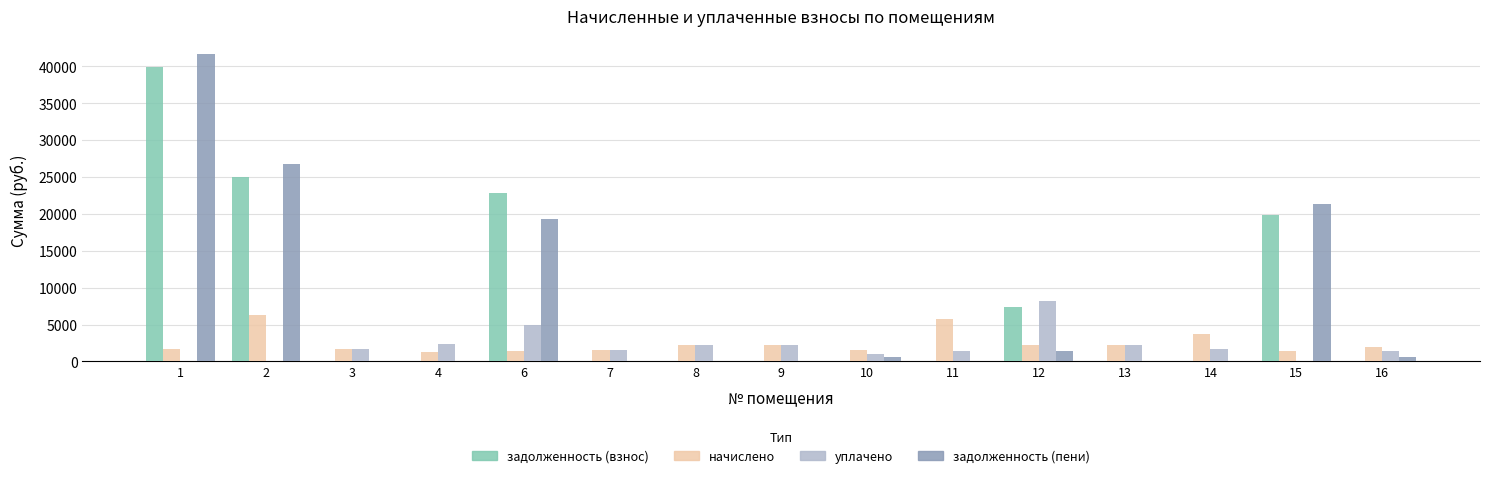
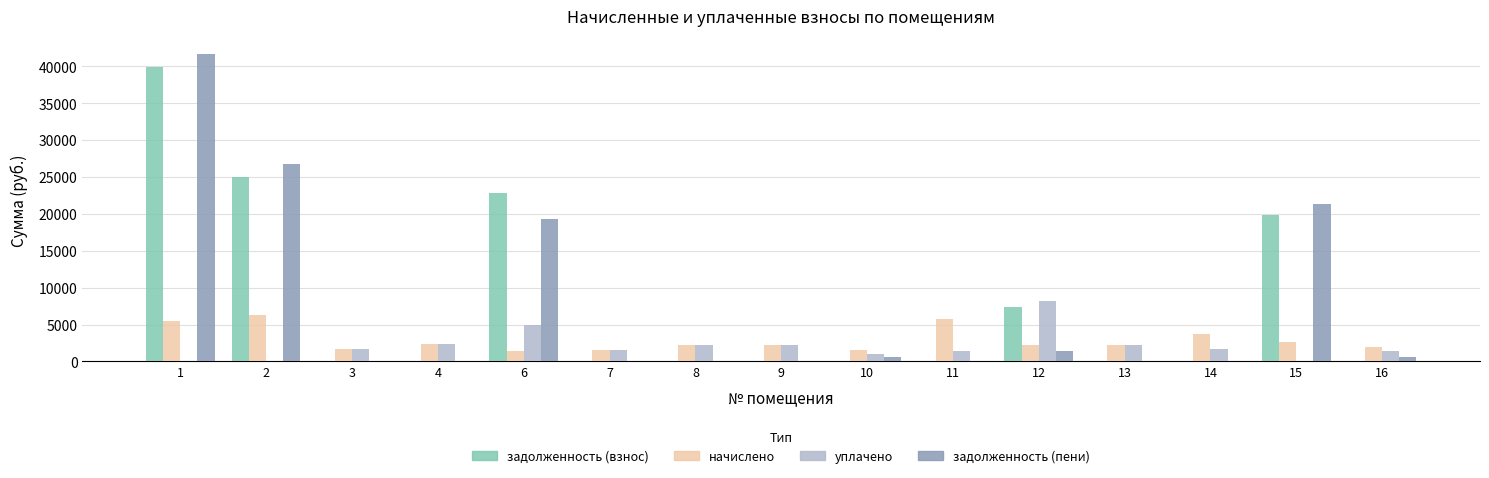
начислено, 1: 2000 -> 5000
начислено, 4: 1000 -> 2000
начислено, 15: 1000 -> 3000
